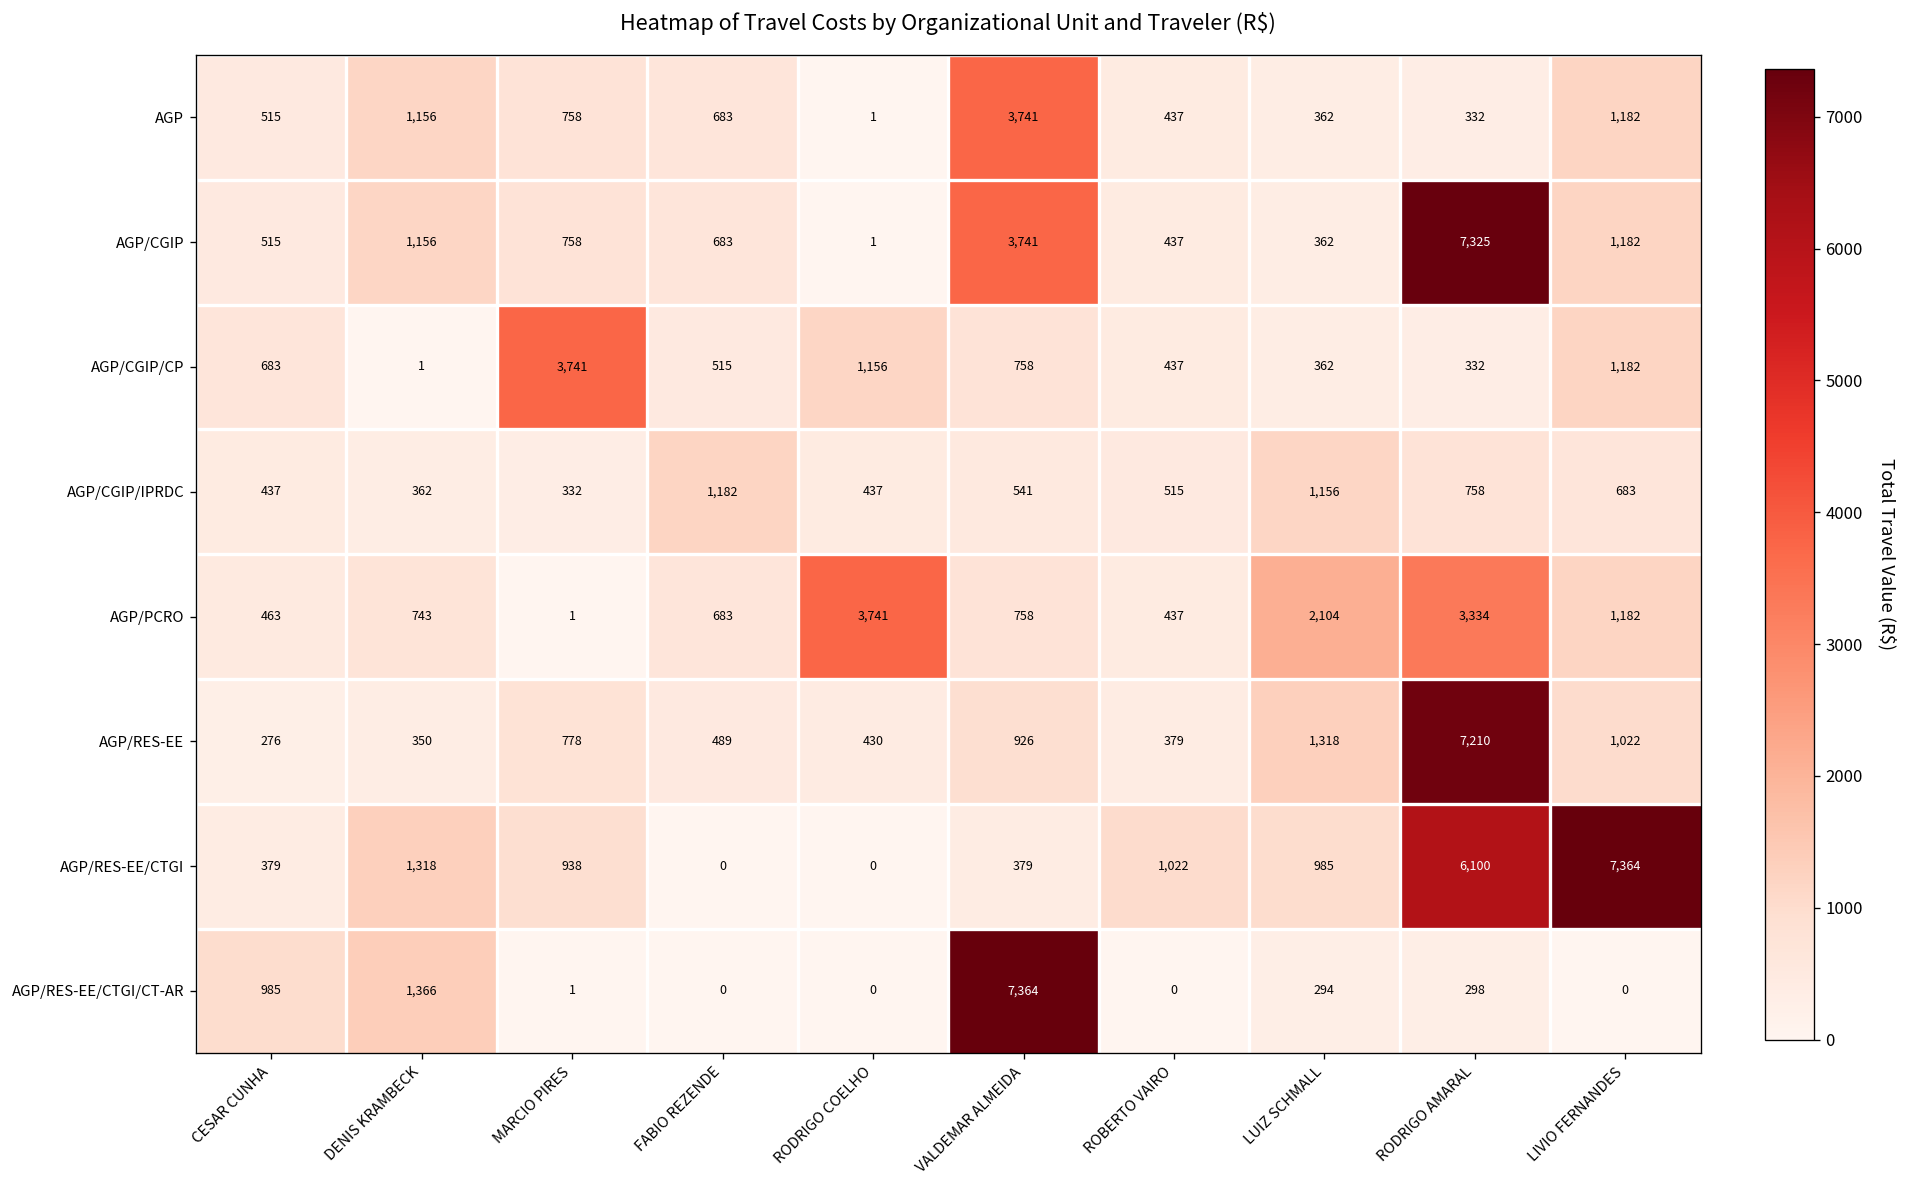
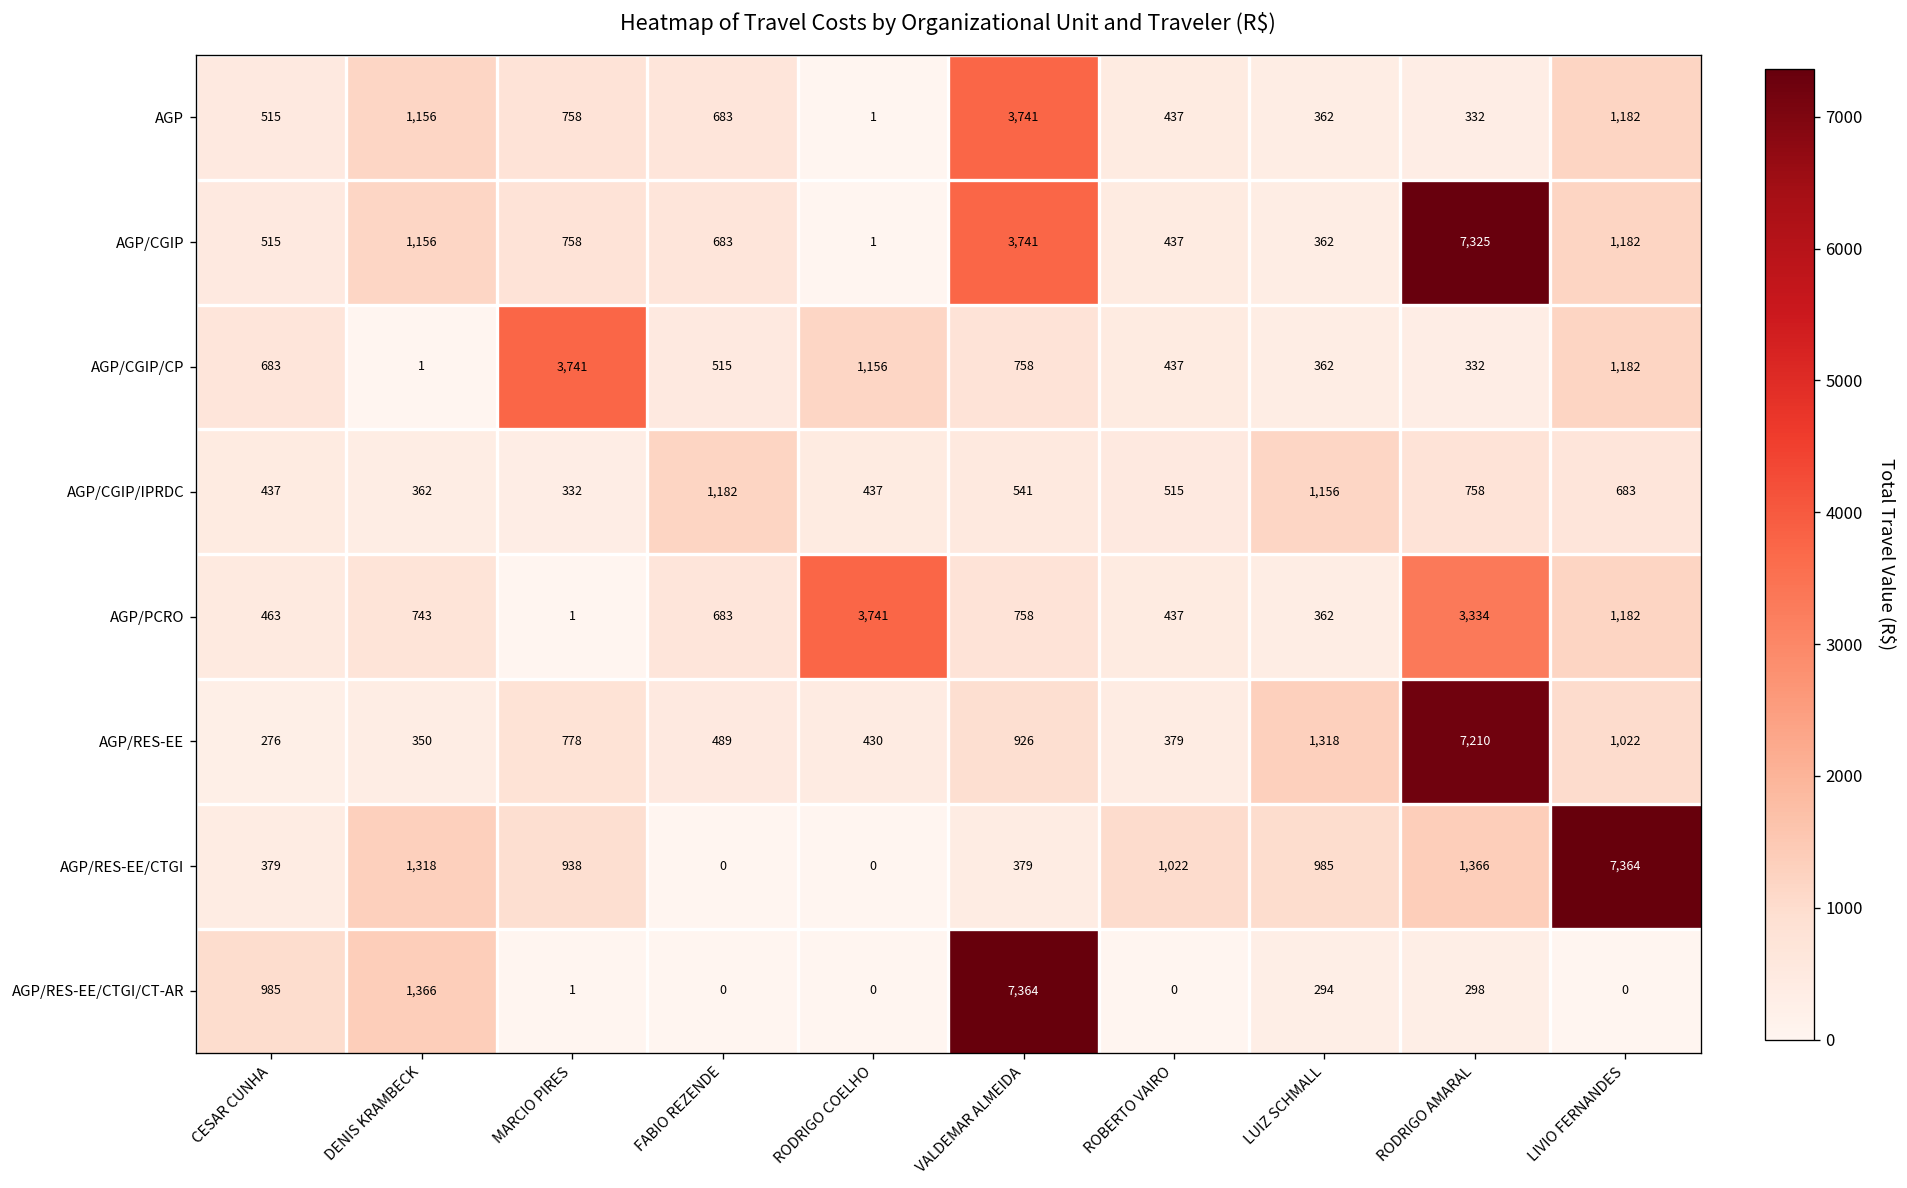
AGP/PCRO, LUIZ SCHMALL: 2,104 -> 362
AGP/RES-EE/CTGI, RODRIGO AMARAL: 6,100 -> 1,366
